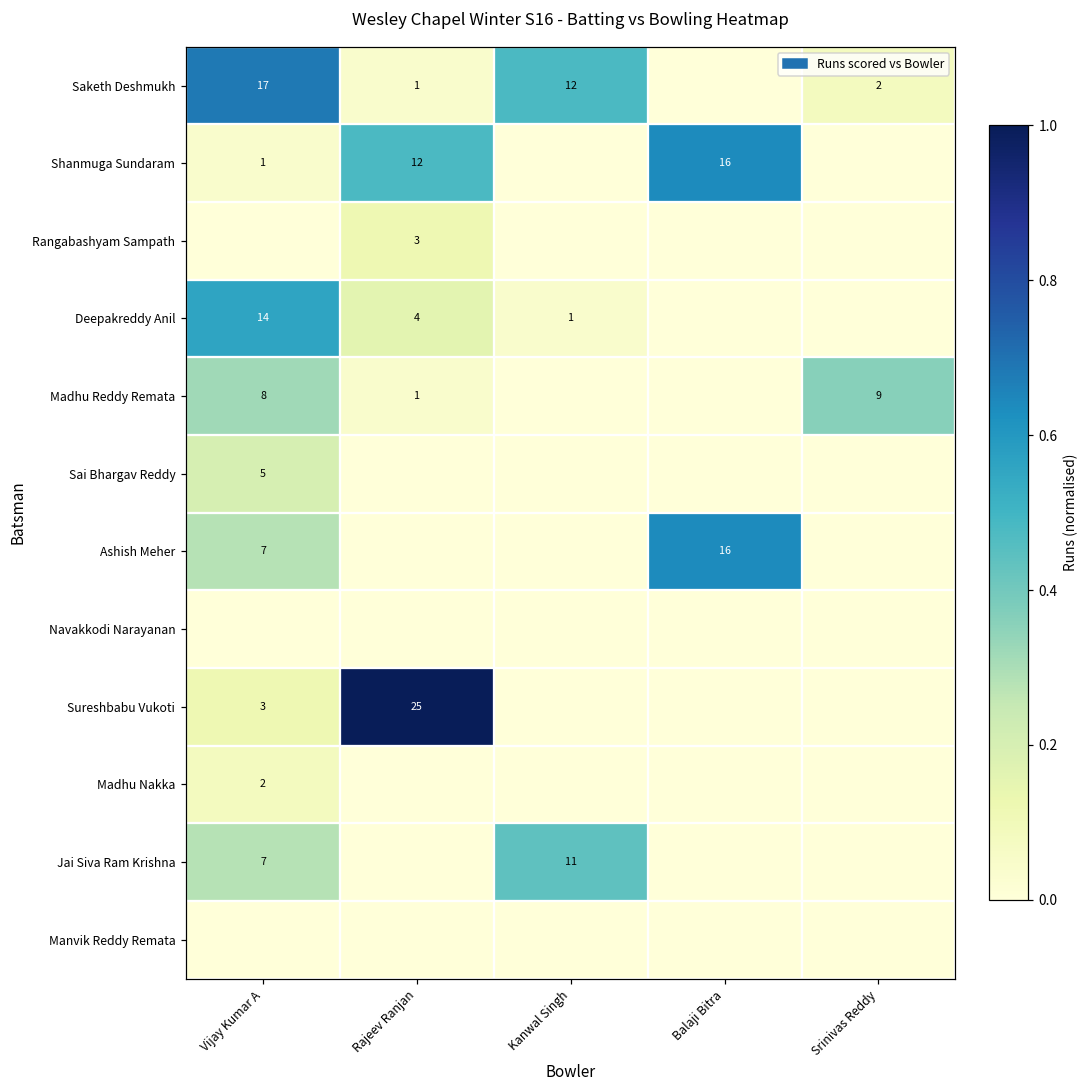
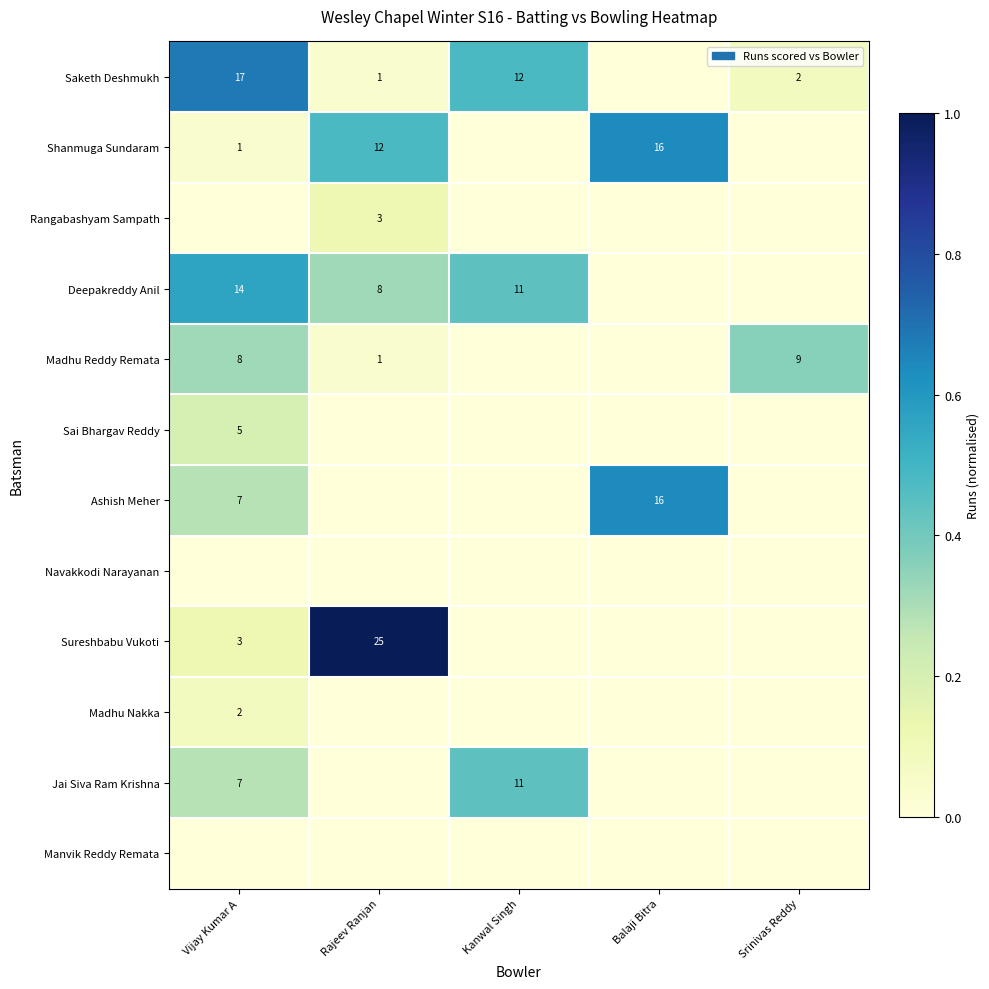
Deepakreddy Anil, Rajeev Ranjan: 4 -> 8
Deepakreddy Anil, Kanwal Singh: 1 -> 11
